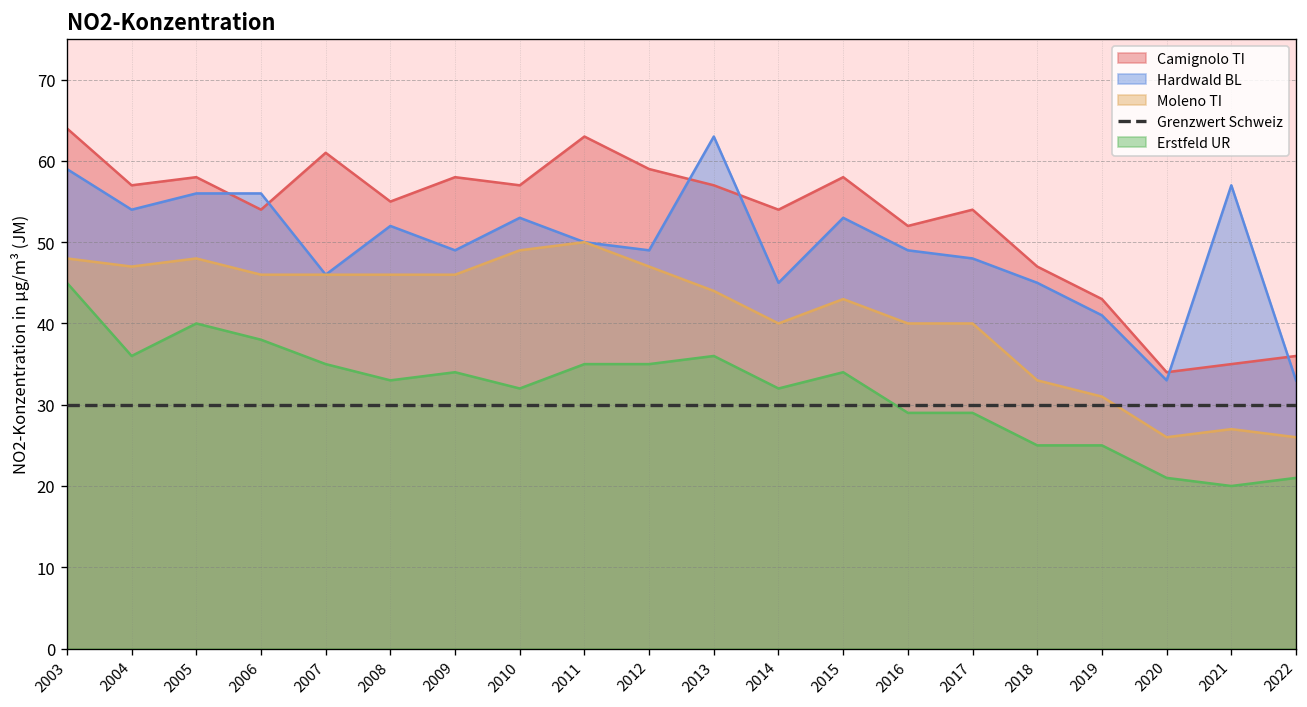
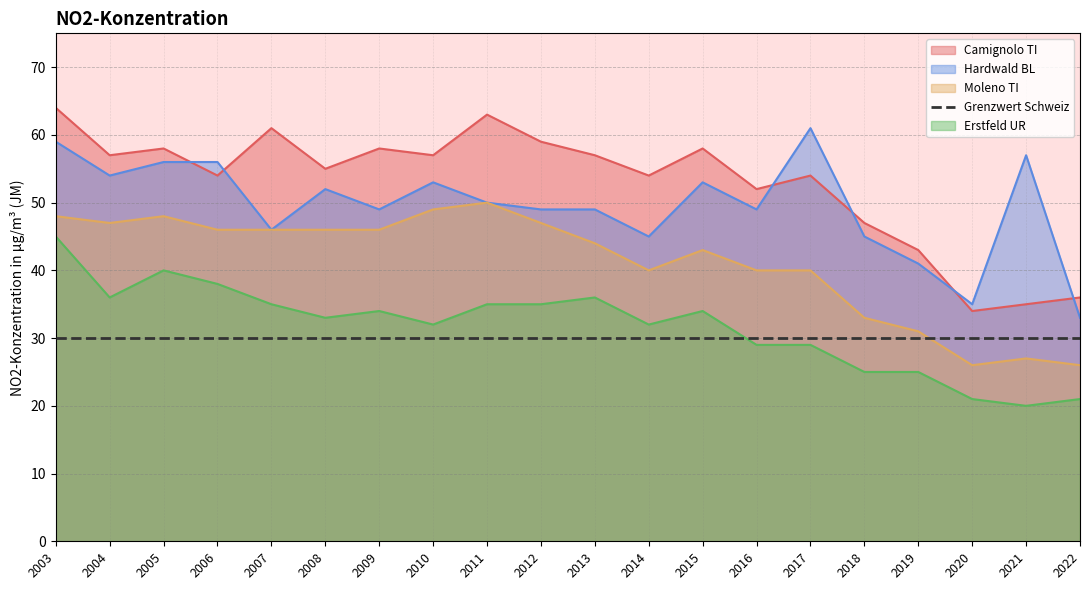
Hardwald BL, 2013: 63 -> 49
Hardwald BL, 2017: 48 -> 61
Hardwald BL, 2020: 33 -> 35
